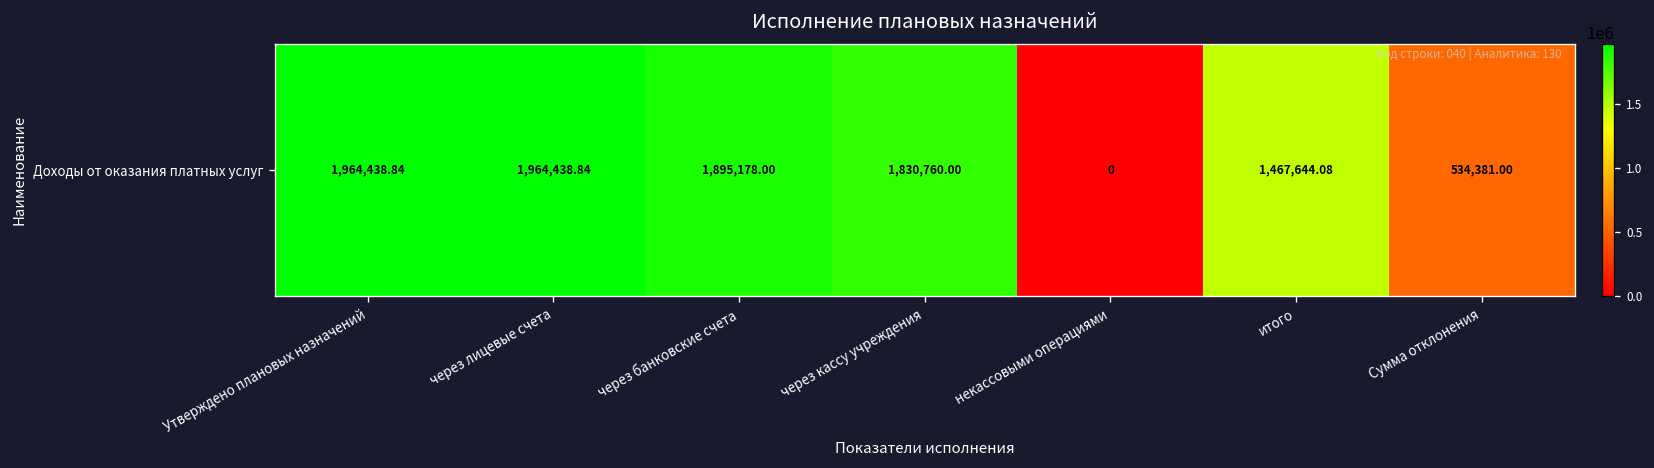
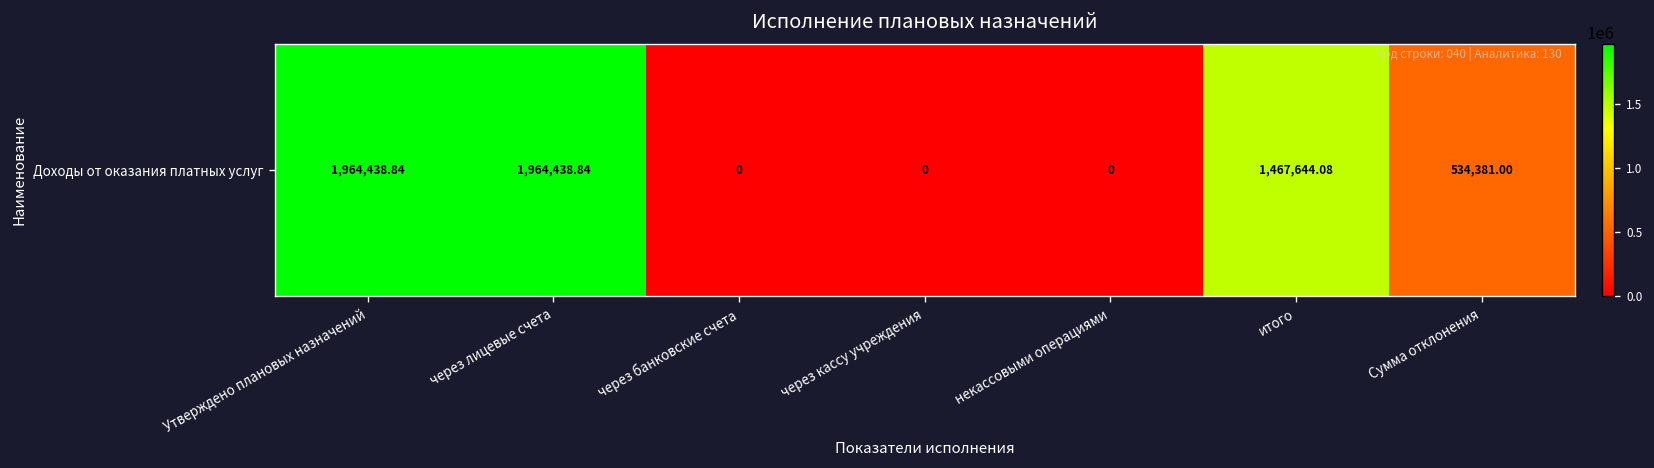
Доходы от оказания платных услуг, через банковские счета: 1,895,178.00 -> 0
Доходы от оказания платных услуг, через кассу учреждения: 1,830,760.00 -> 0
